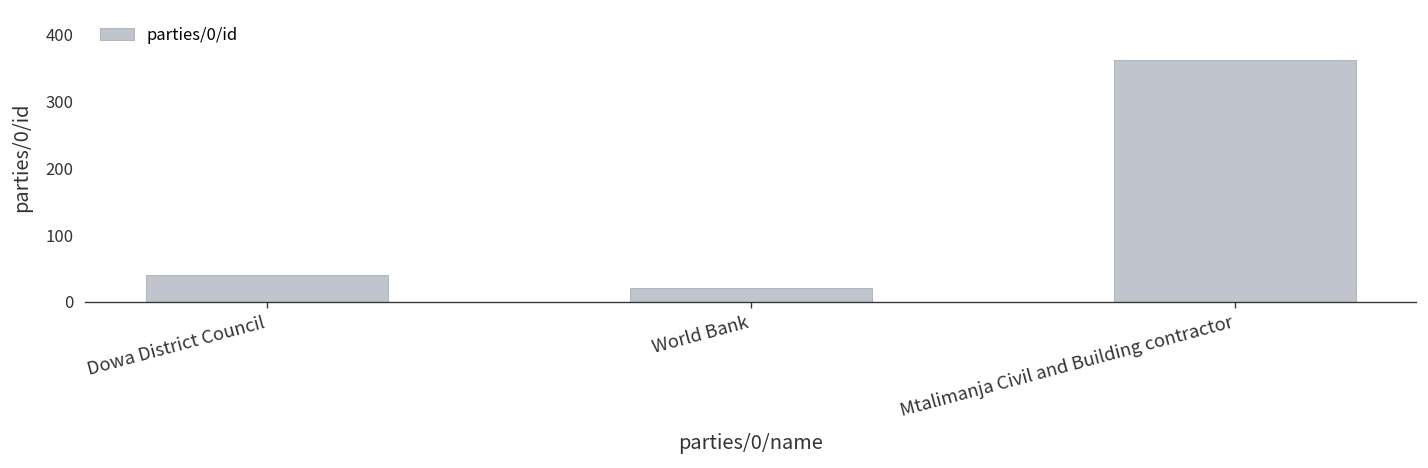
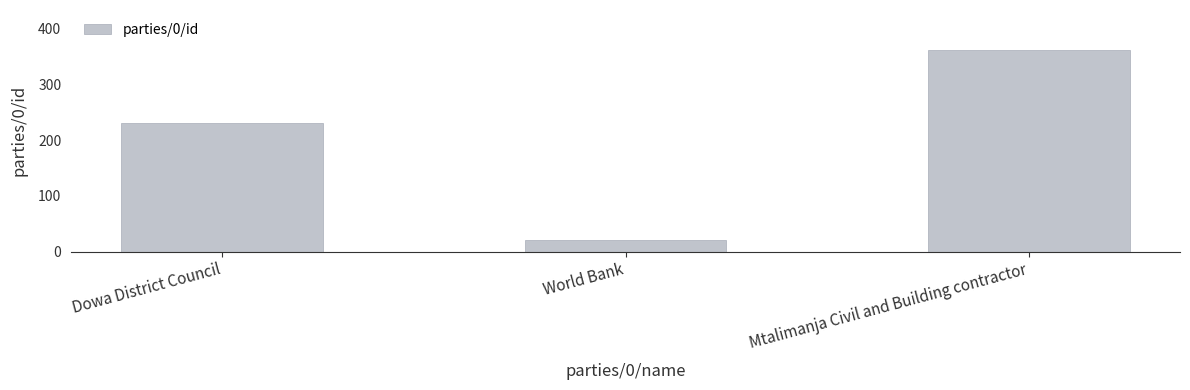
Dowa District Council: 40 -> 230
